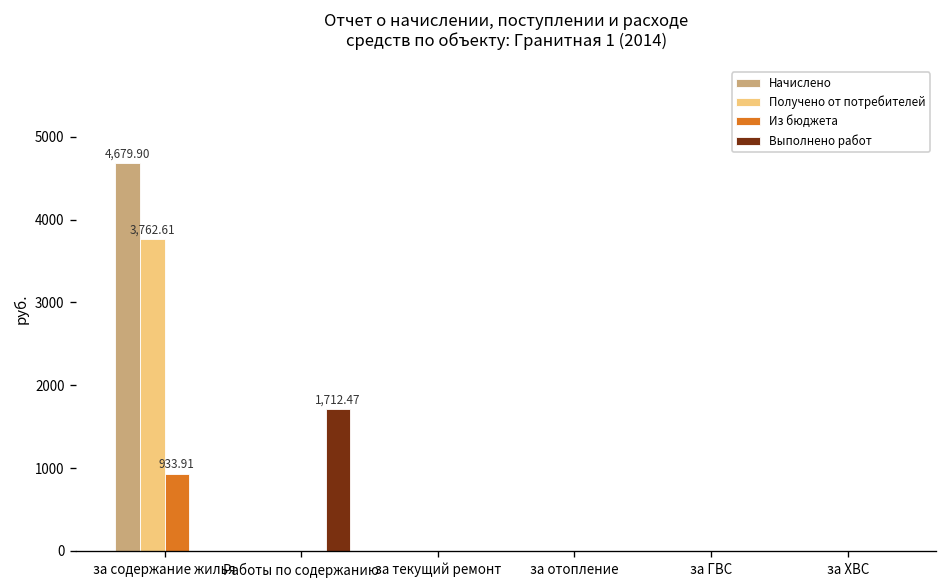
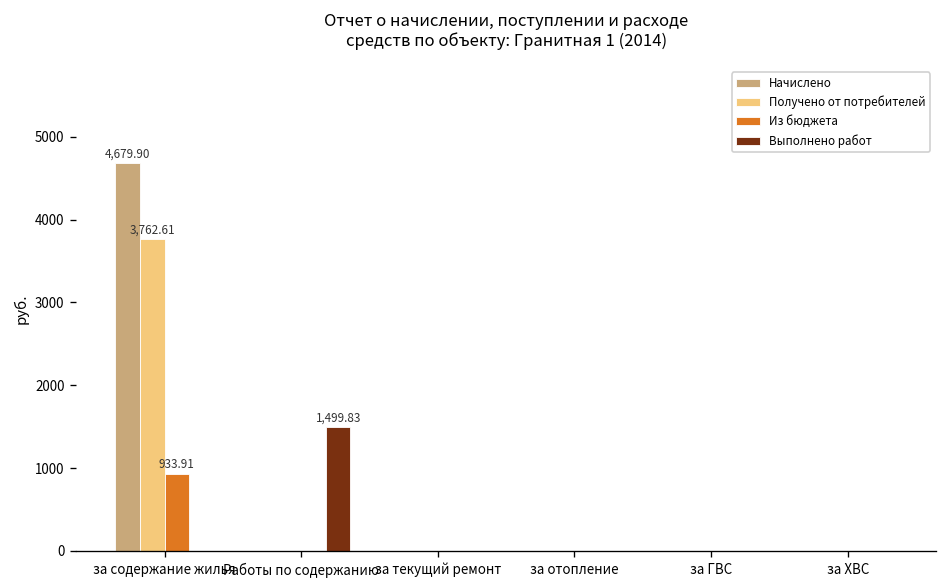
Выполнено работ, Работы по содержанию: 1,712.47 -> 1,499.83
